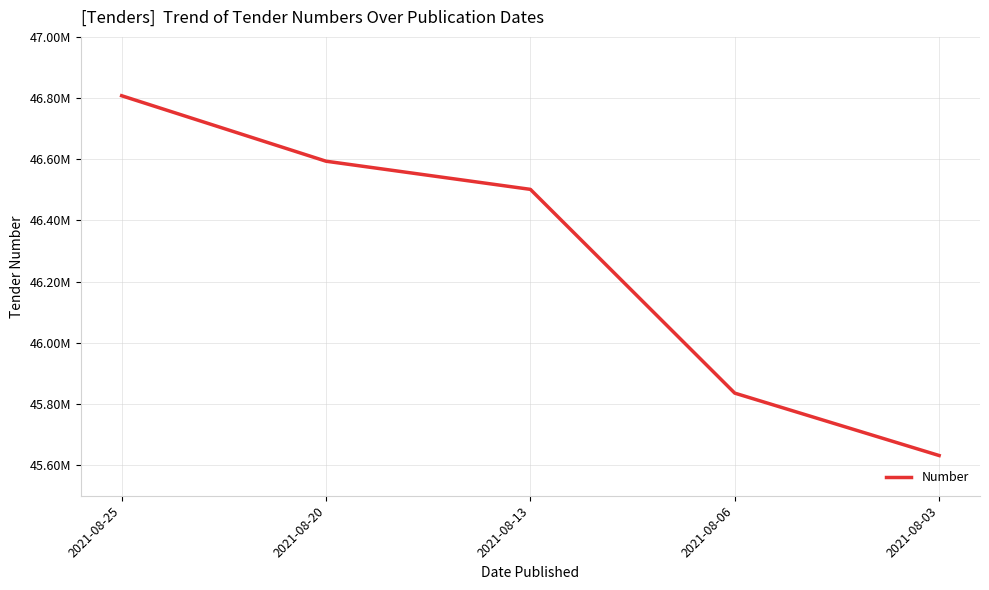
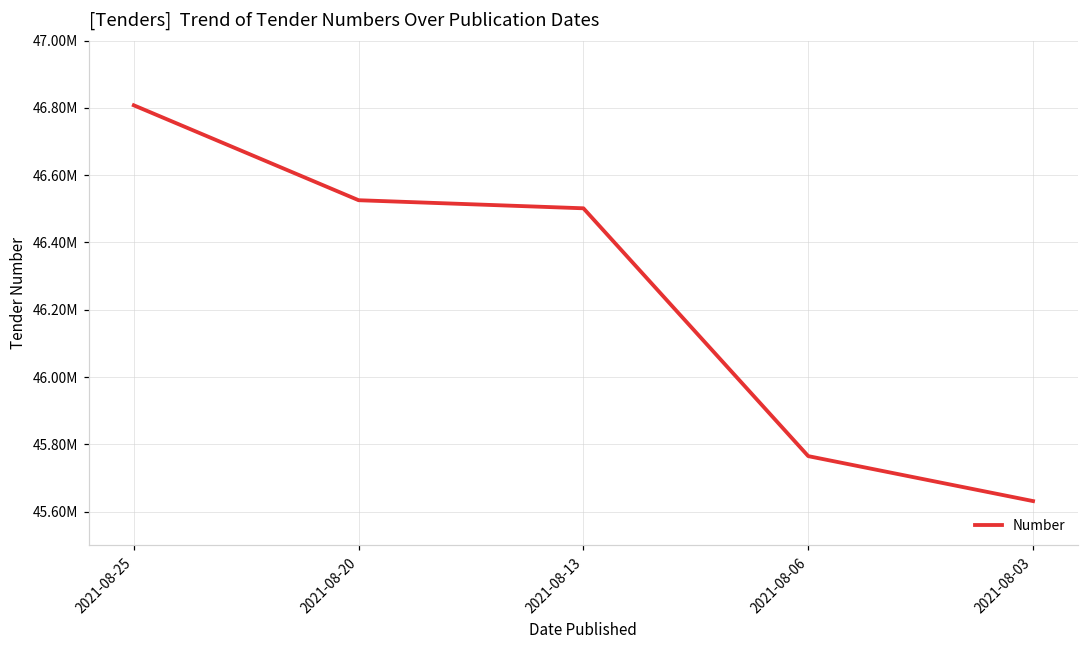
2021-08-20: 46590000 -> 46530000
2021-08-06: 45840000 -> 45770000
